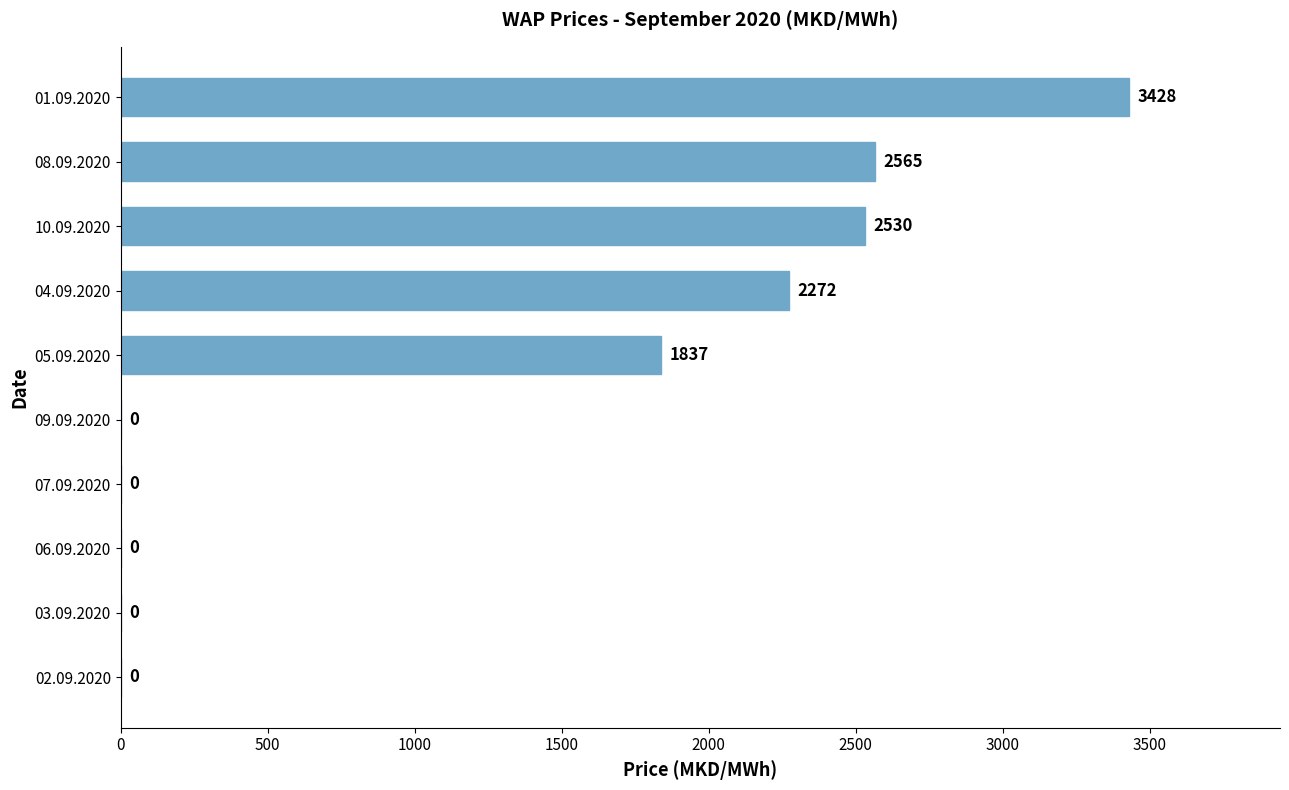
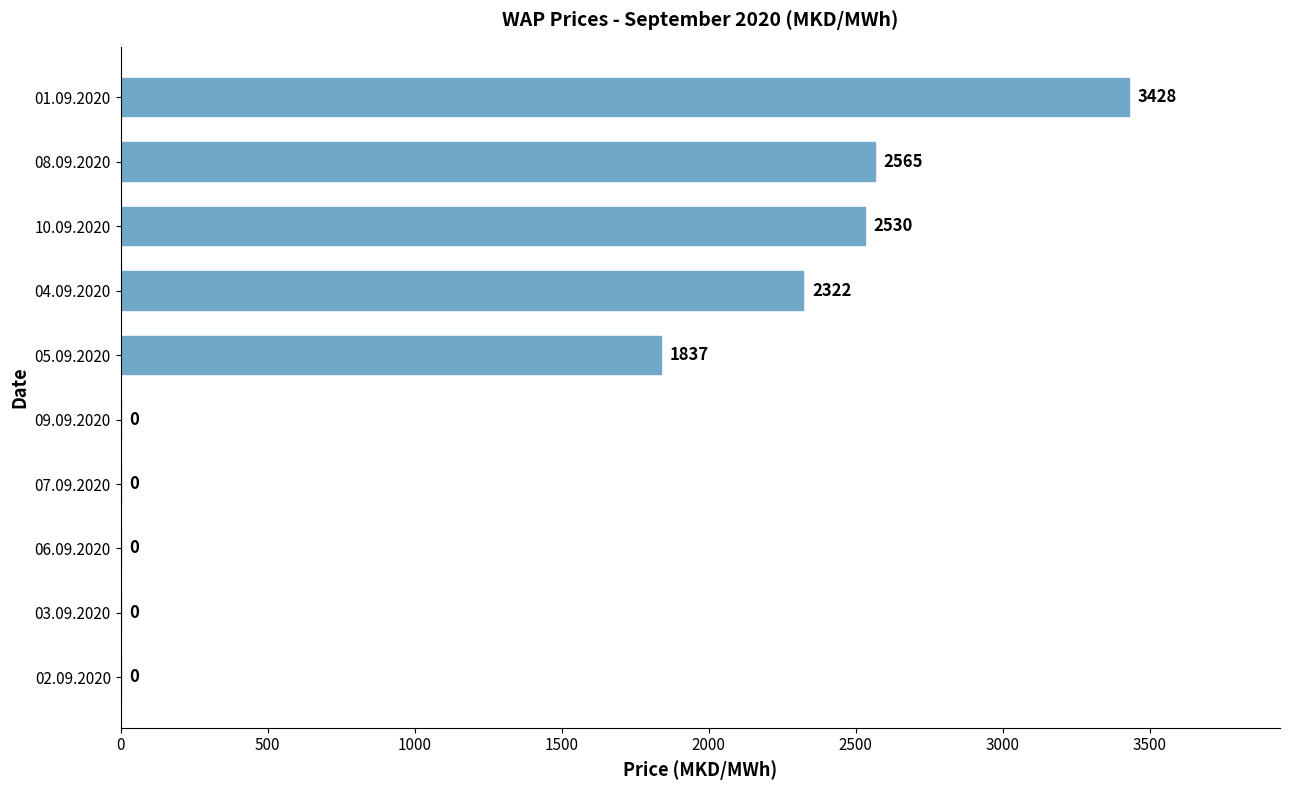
04.09.2020: 2272 -> 2322
